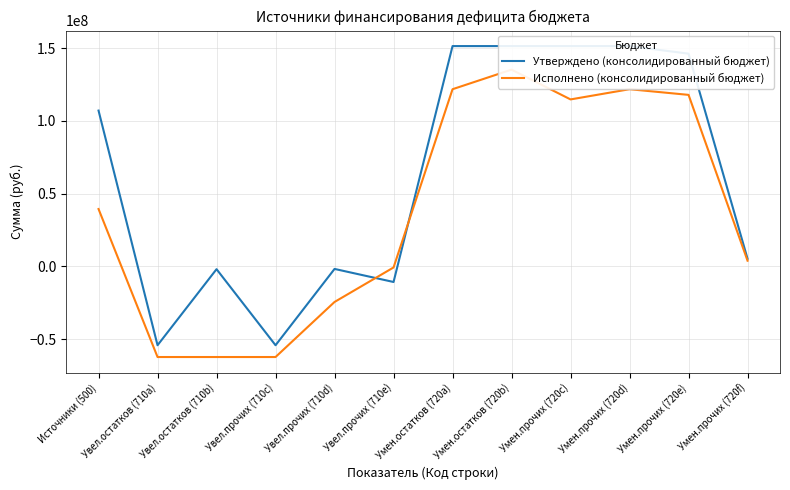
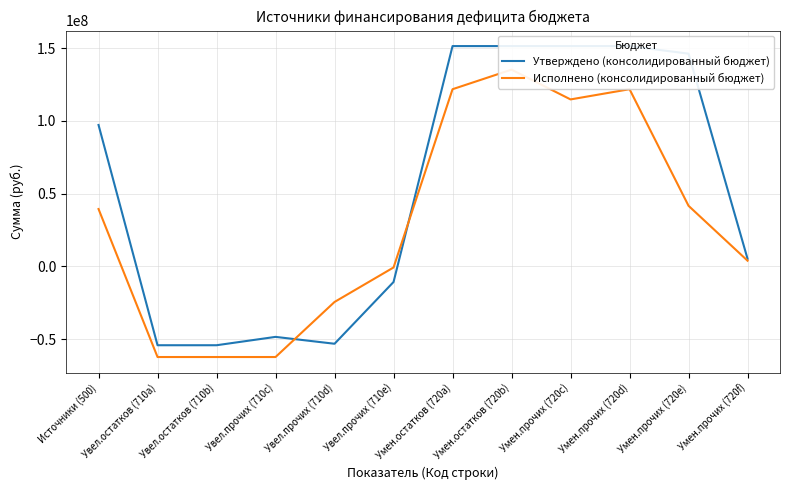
Утверждено (консолидированный бюджет), Источники (500): 107000000 -> 97000000
Утверждено (консолидированный бюджет), Увел.остатков (710b): -2000000 -> -54000000
Утверждено (консолидированный бюджет), Увел.прочих (710c): -54000000 -> -48000000
Утверждено (консолидированный бюджет), Увел.прочих (710d): -2000000 -> -53000000
Исполнено (консолидированный бюджет), Умен.прочих (720e): 118000000 -> 42000000
